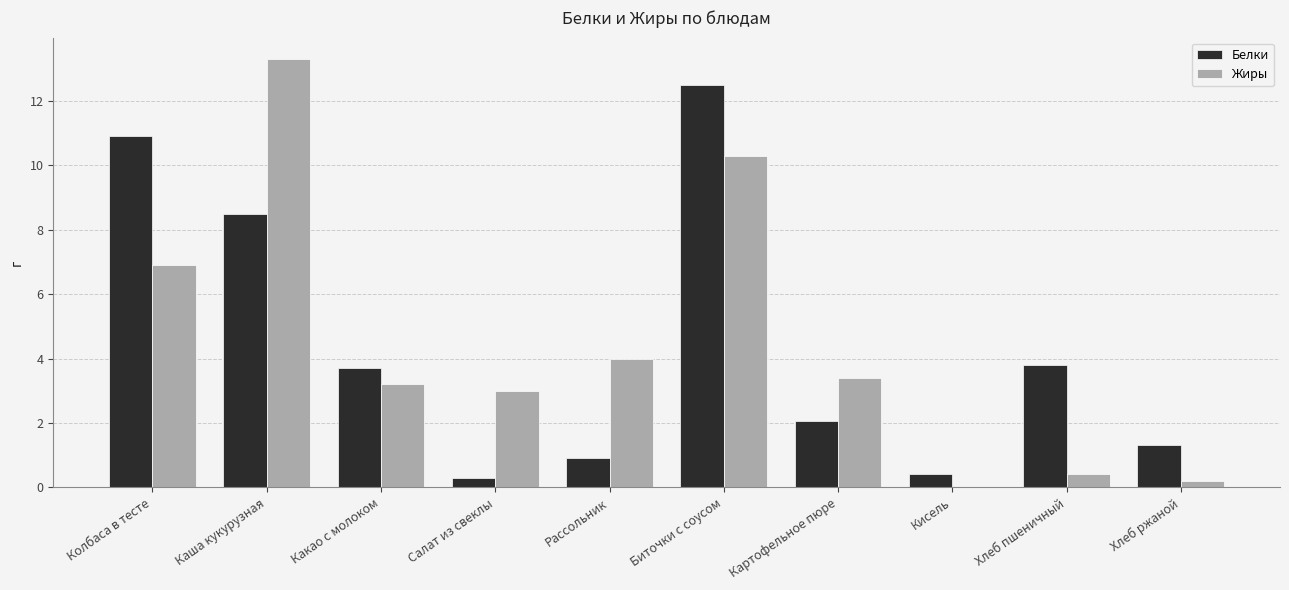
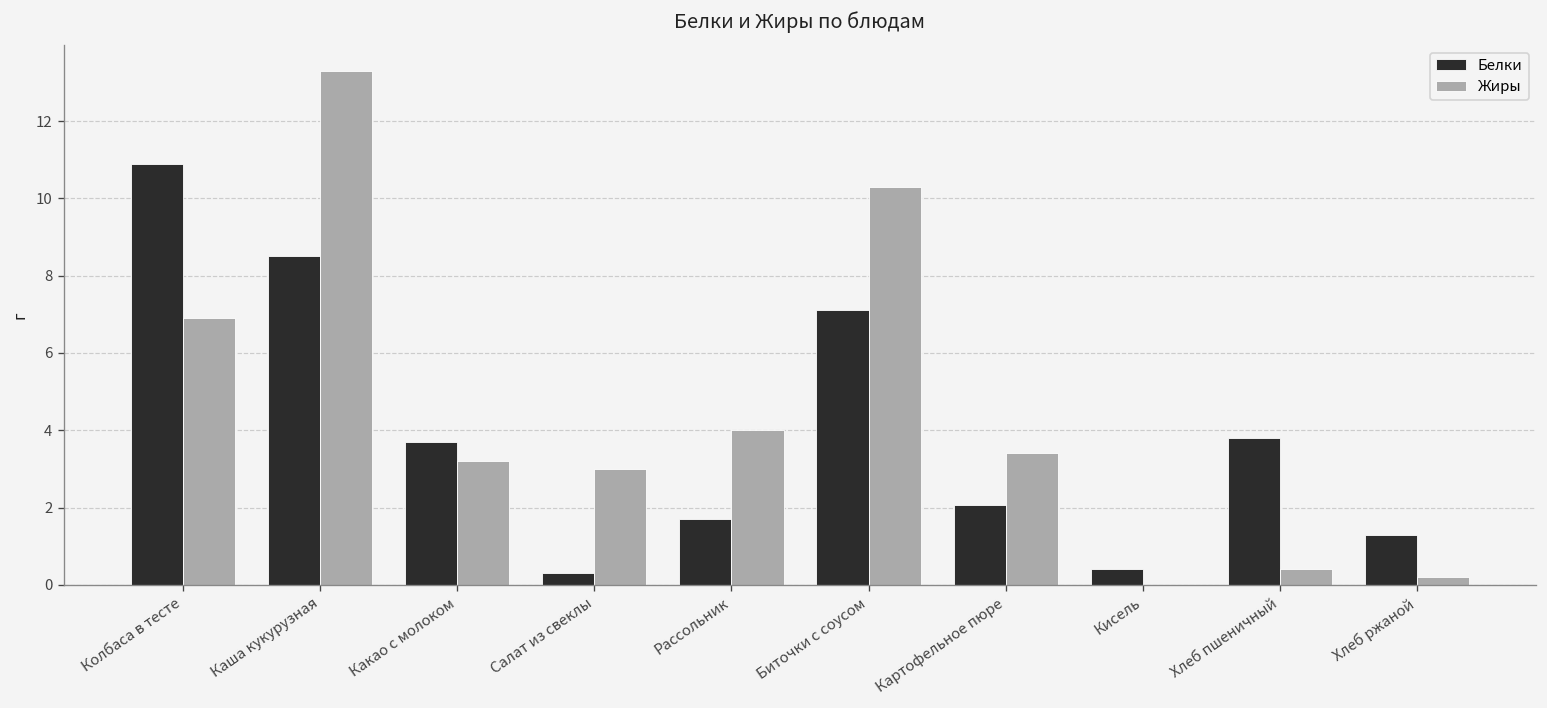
Белки, Рассольник: 0.9 -> 1.7
Белки, Биточки с соусом: 12.5 -> 7.1
